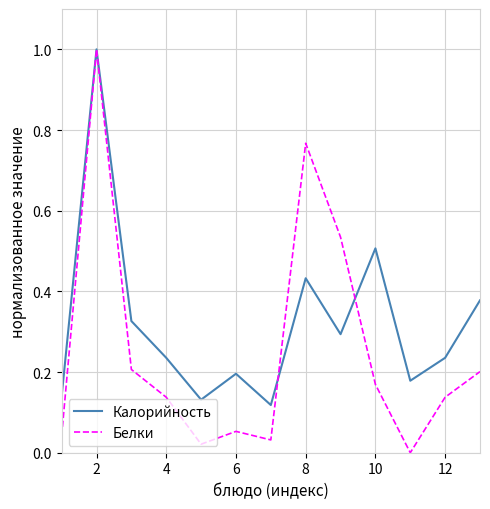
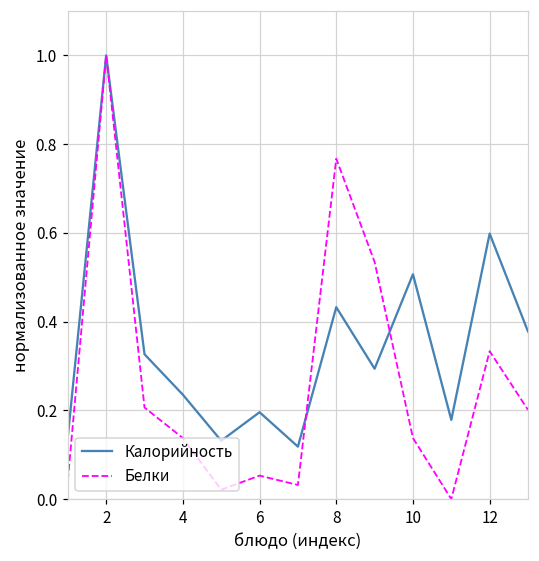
Белки, 10: 0.17 -> 0.14
Калорийность, 12: 0.24 -> 0.60
Белки, 12: 0.14 -> 0.33
